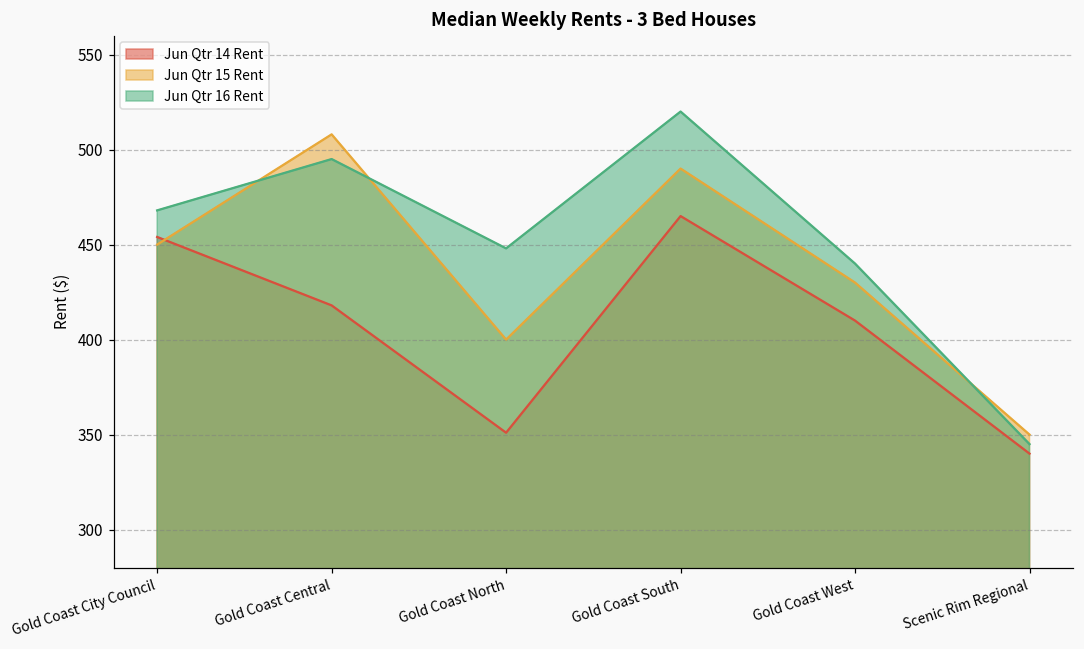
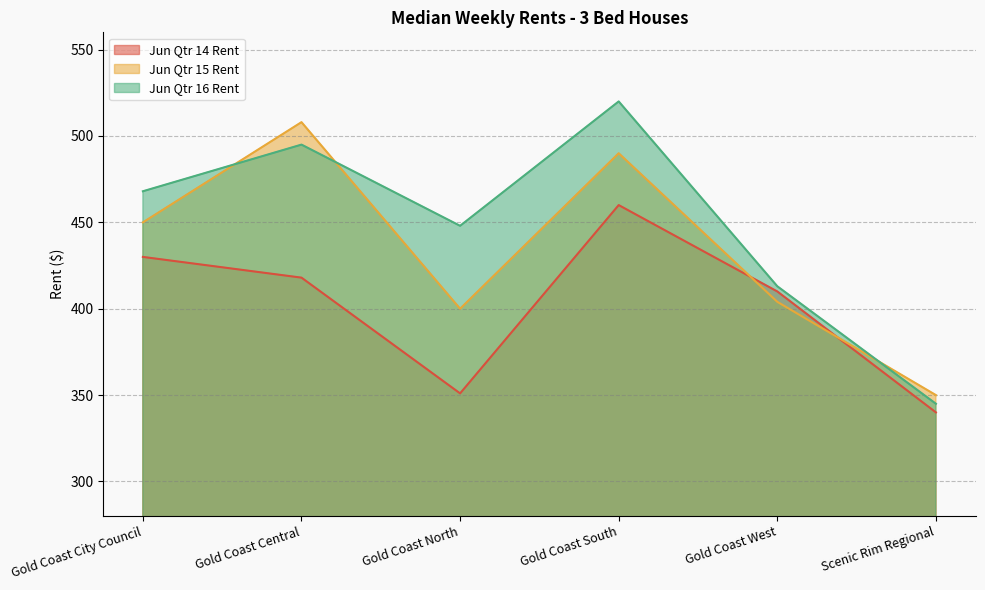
Jun Qtr 14 Rent, Gold Coast City Council: 454 -> 430
Jun Qtr 14 Rent, Gold Coast South: 465 -> 460
Jun Qtr 15 Rent, Gold Coast West: 430 -> 404
Jun Qtr 16 Rent, Gold Coast West: 440 -> 413
